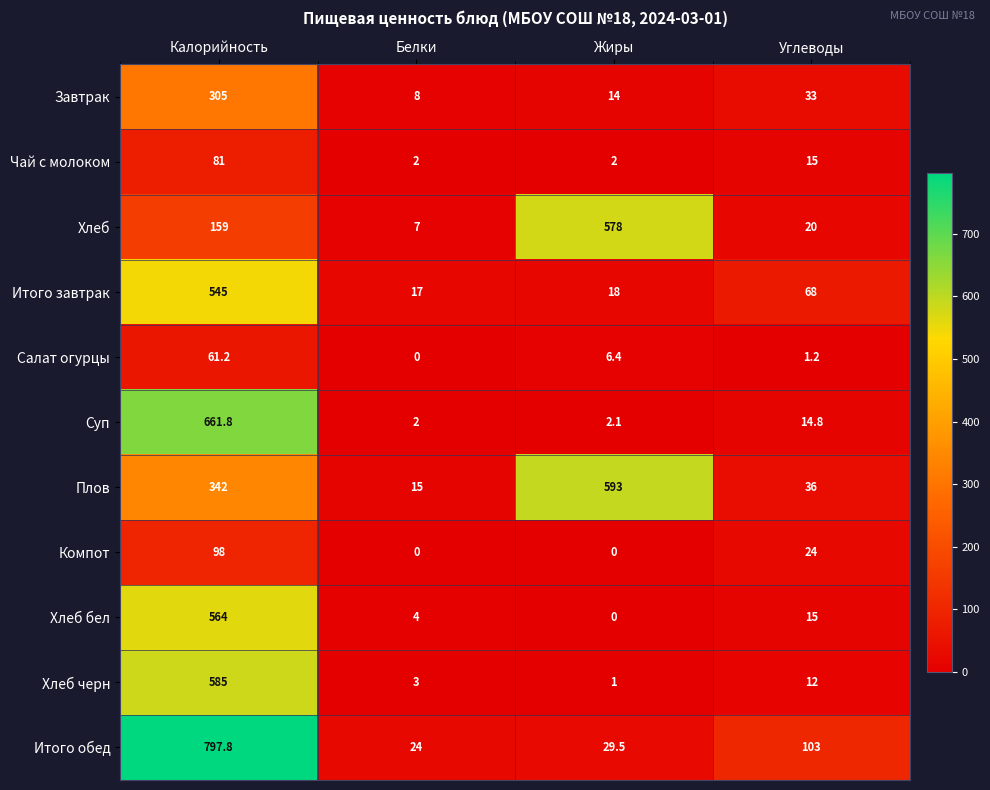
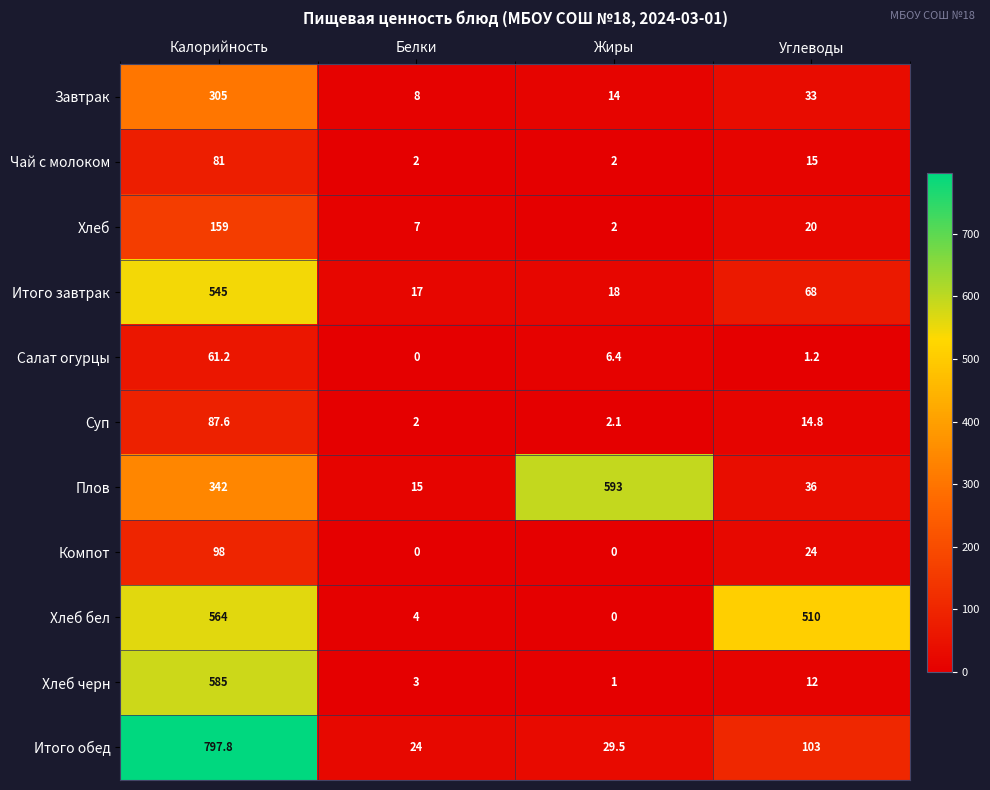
Хлеб, Жиры: 578 -> 2
Суп, Калорийность: 661.8 -> 87.6
Хлеб бел, Углеводы: 15 -> 510
